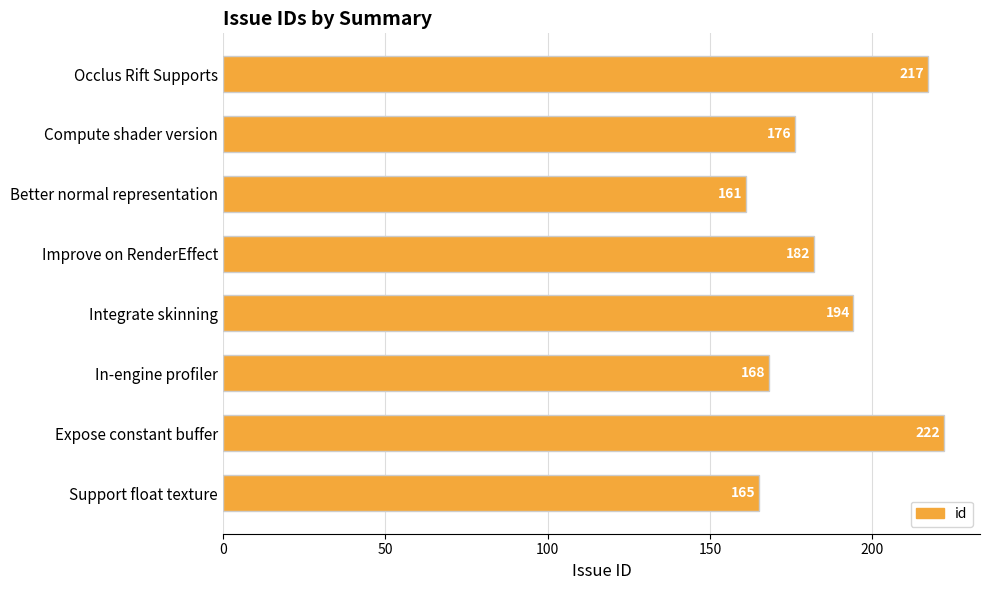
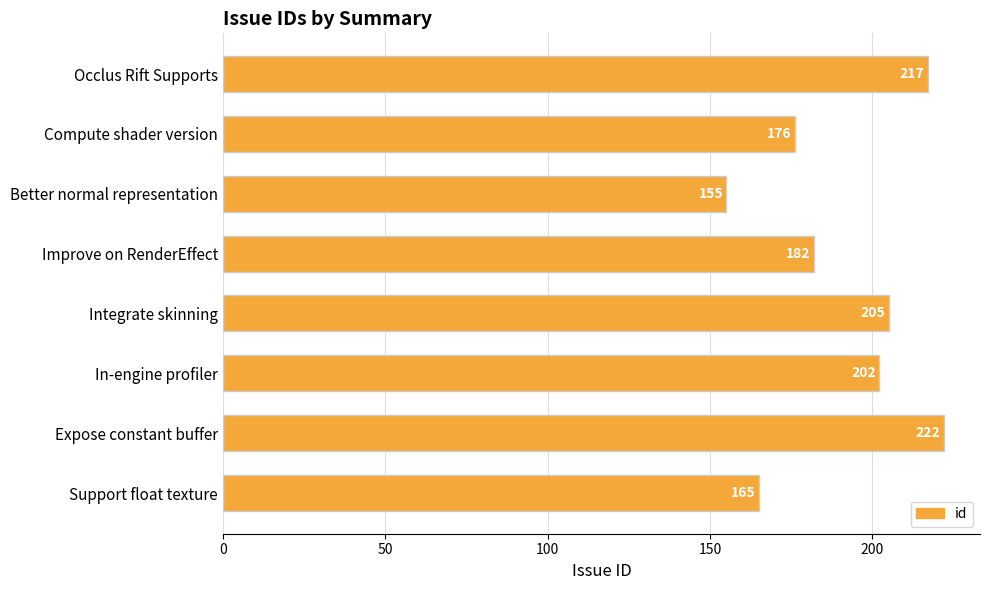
Better normal representation: 161 -> 155
Integrate skinning: 194 -> 205
In-engine profiler: 168 -> 202
